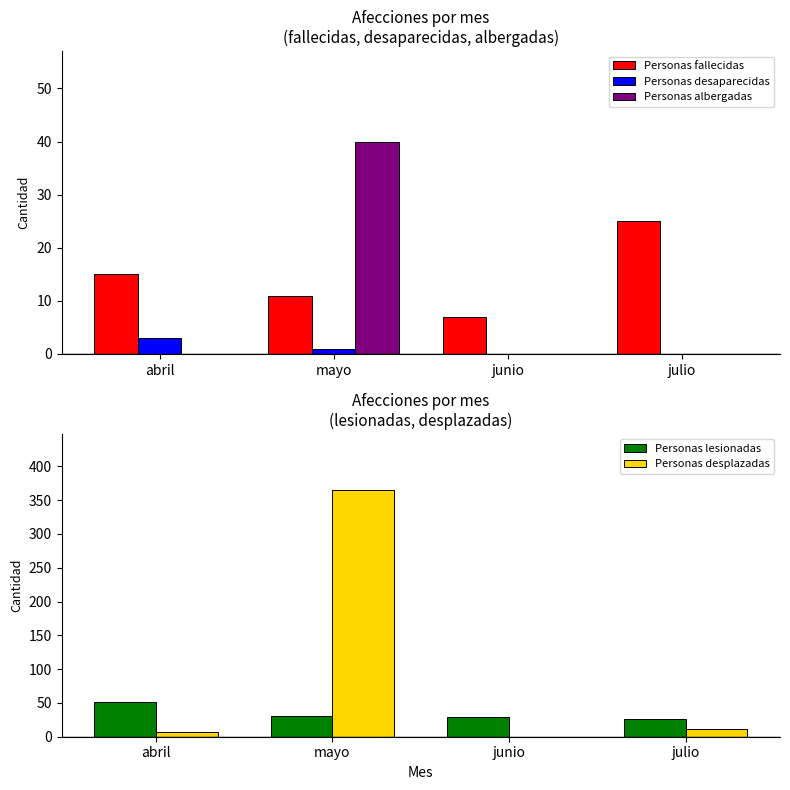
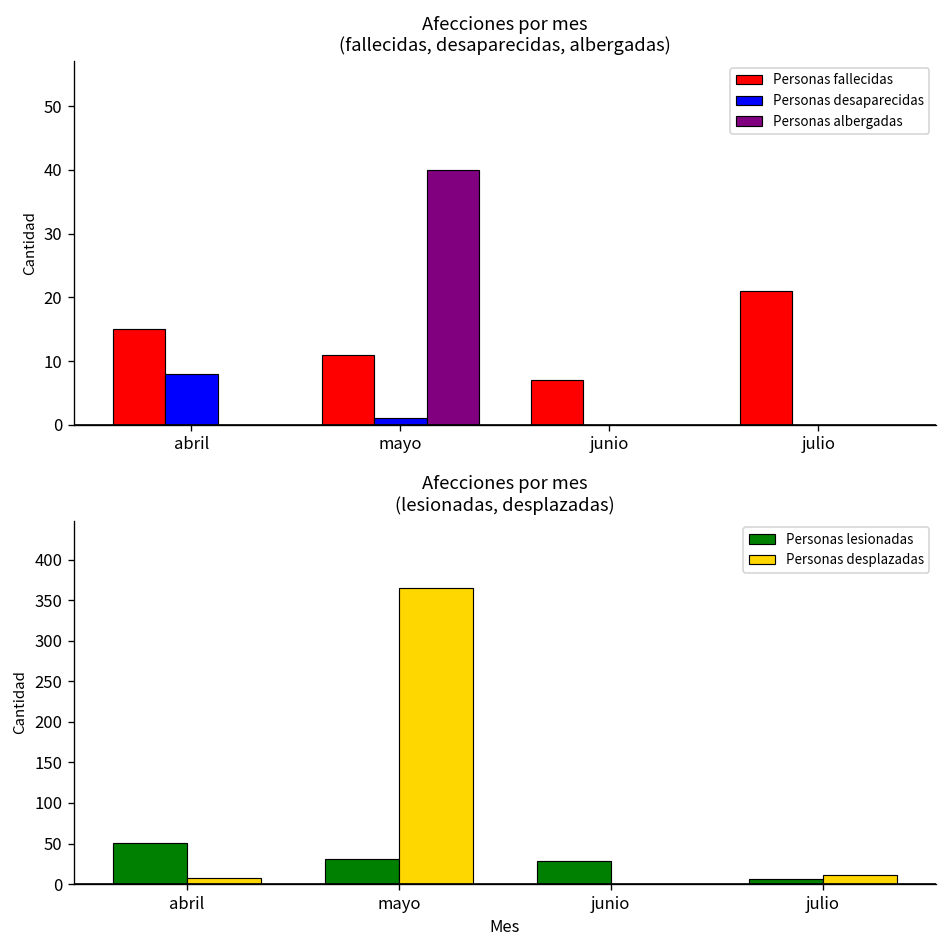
Afecciones por mes (fallecidas, desaparecidas, albergadas), Personas desaparecidas, abril: 3 -> 8
Afecciones por mes (fallecidas, desaparecidas, albergadas), Personas fallecidas, julio: 25 -> 21
Afecciones por mes (lesionadas, desplazadas), Personas lesionadas, julio: 30 -> 10
